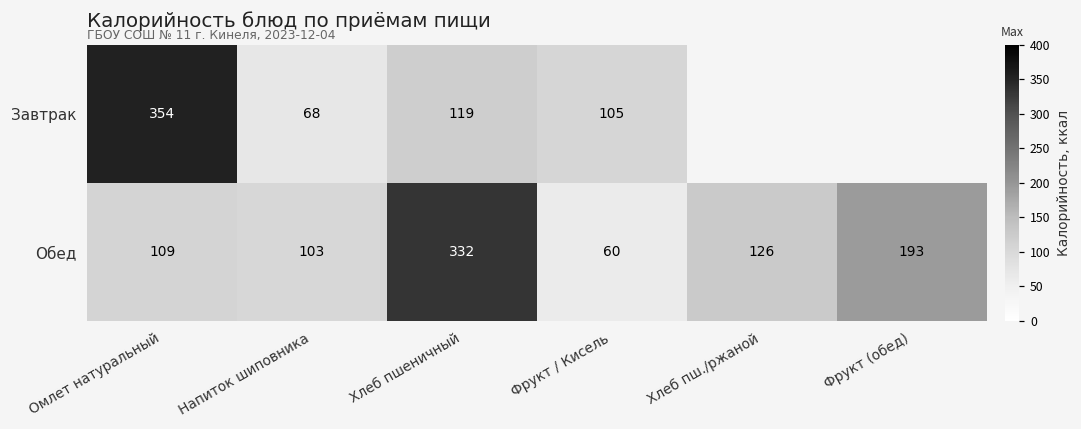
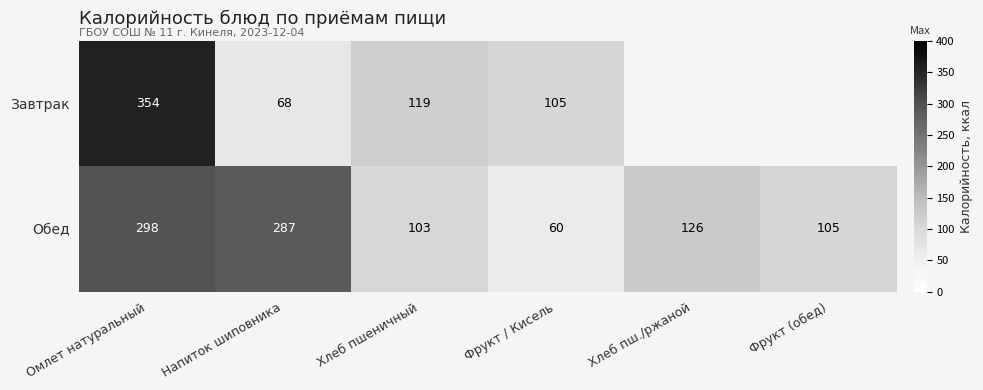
Обед, Омлет натуральный: 109 -> 298
Обед, Напиток шиповника: 103 -> 287
Обед, Хлеб пшеничный: 332 -> 103
Обед, Фрукт (обед): 193 -> 105
